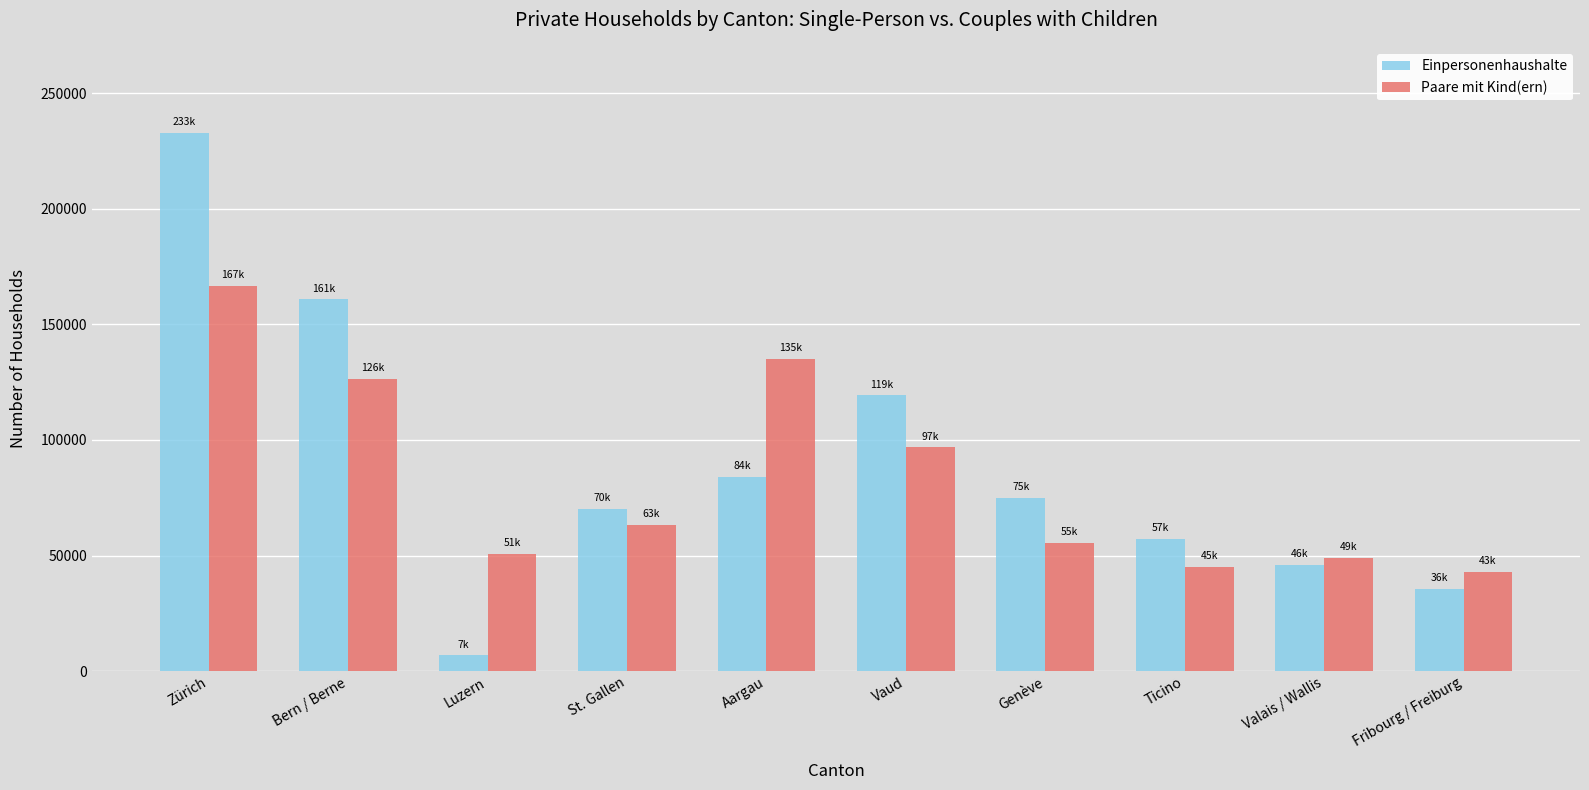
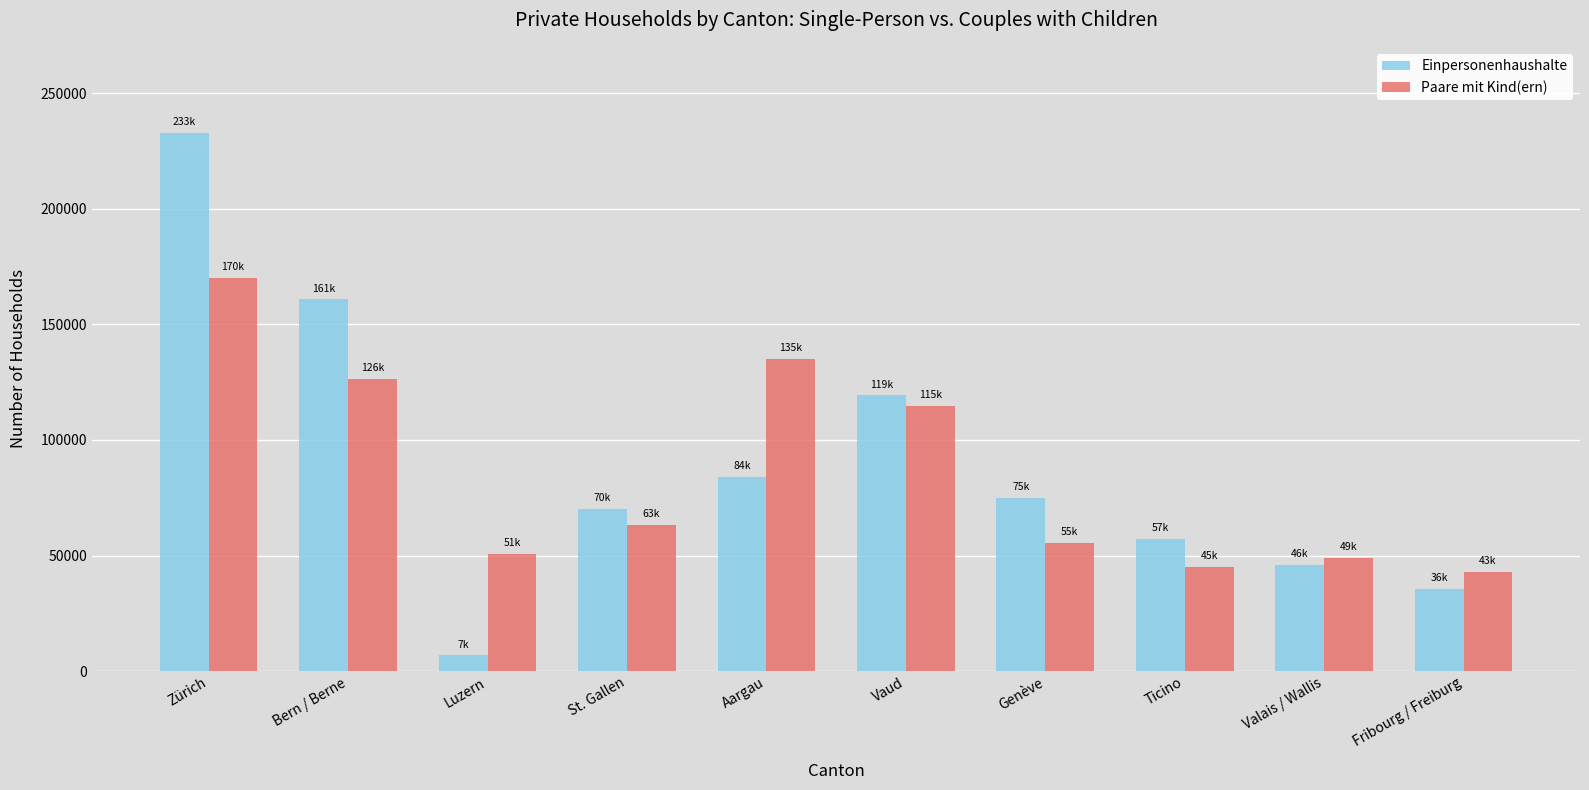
Paare mit Kind(ern), Zürich: 167k -> 170k
Paare mit Kind(ern), Vaud: 97k -> 115k
